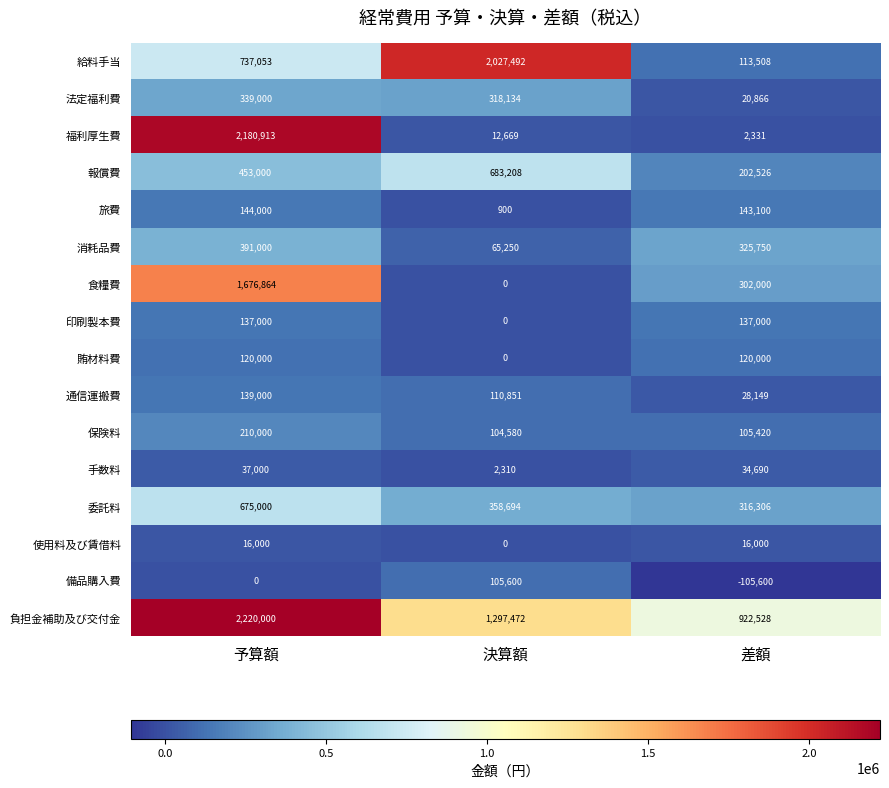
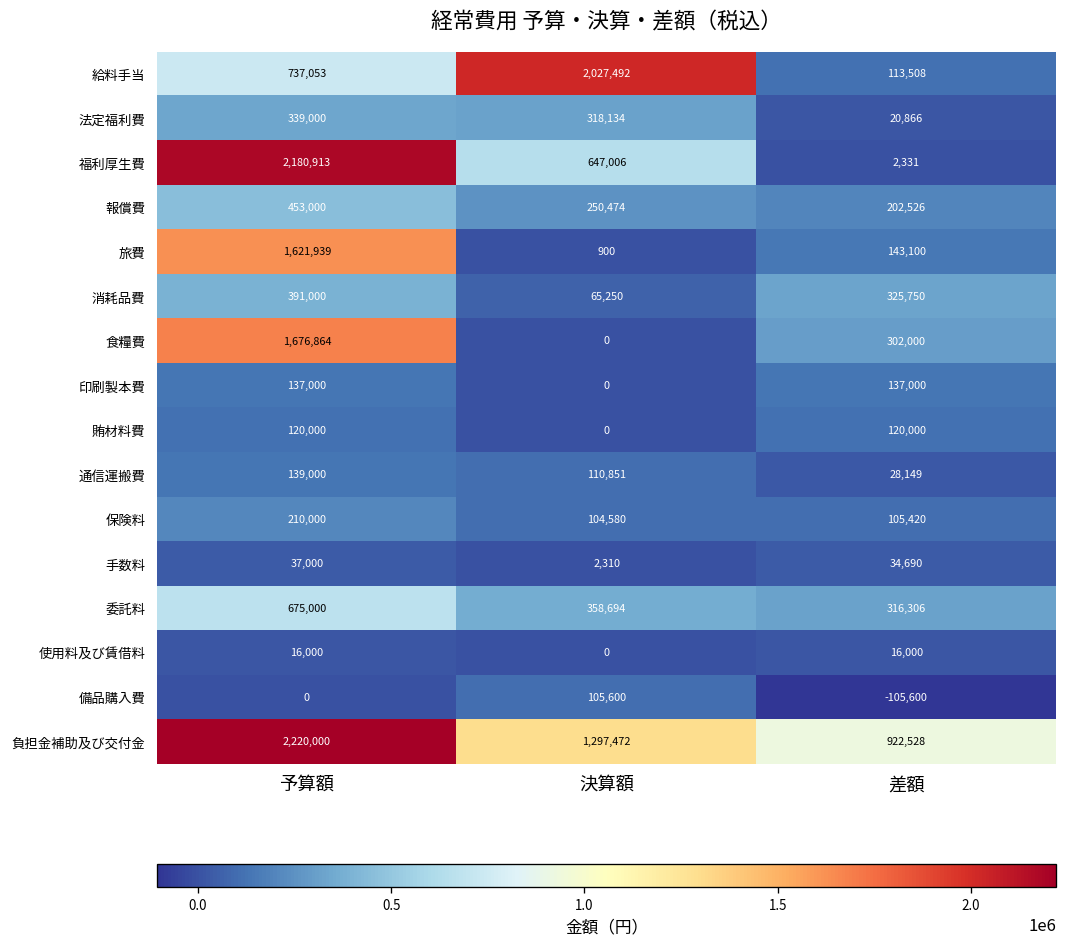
福利厚生費, 決算額: 12,669 -> 647,006
報償費, 決算額: 683,208 -> 250,474
旅費, 予算額: 144,000 -> 1,621,939
